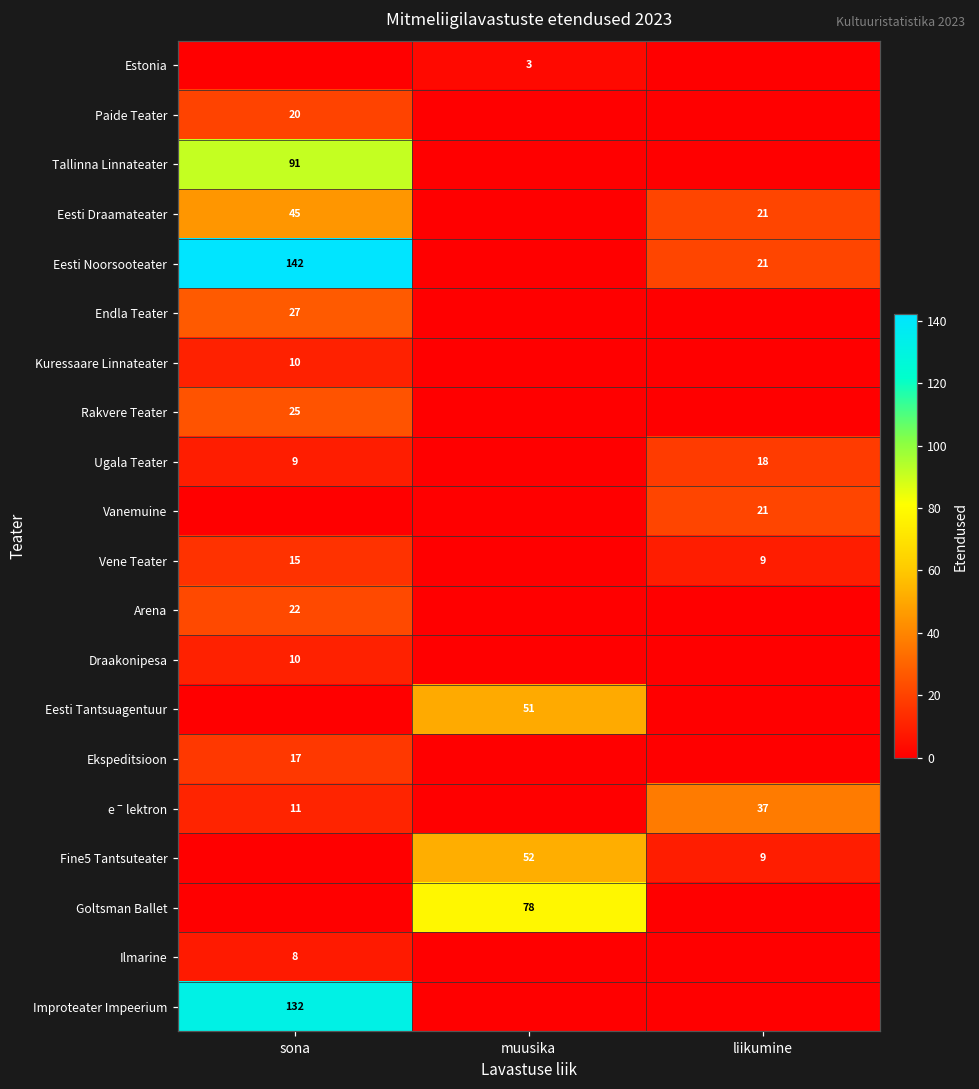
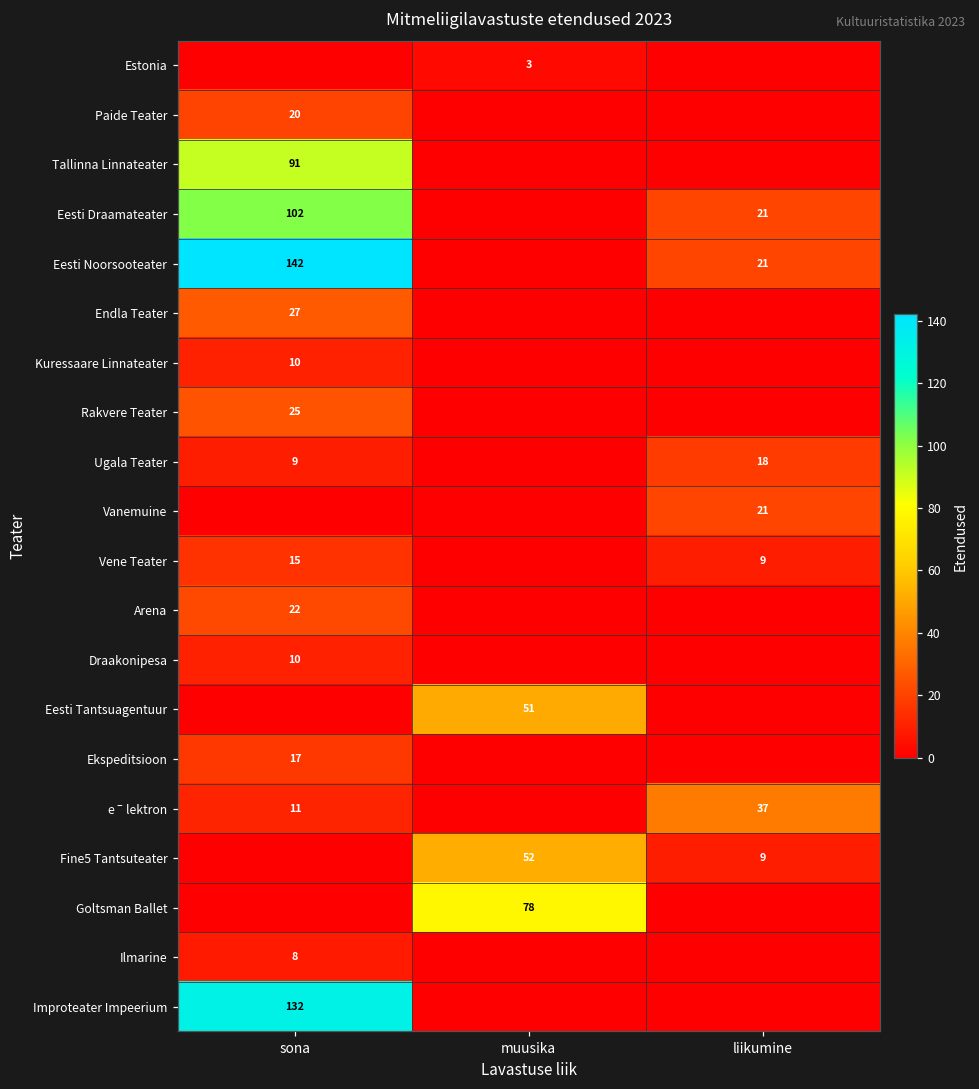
Eesti Draamateater, sona: 45 -> 102
